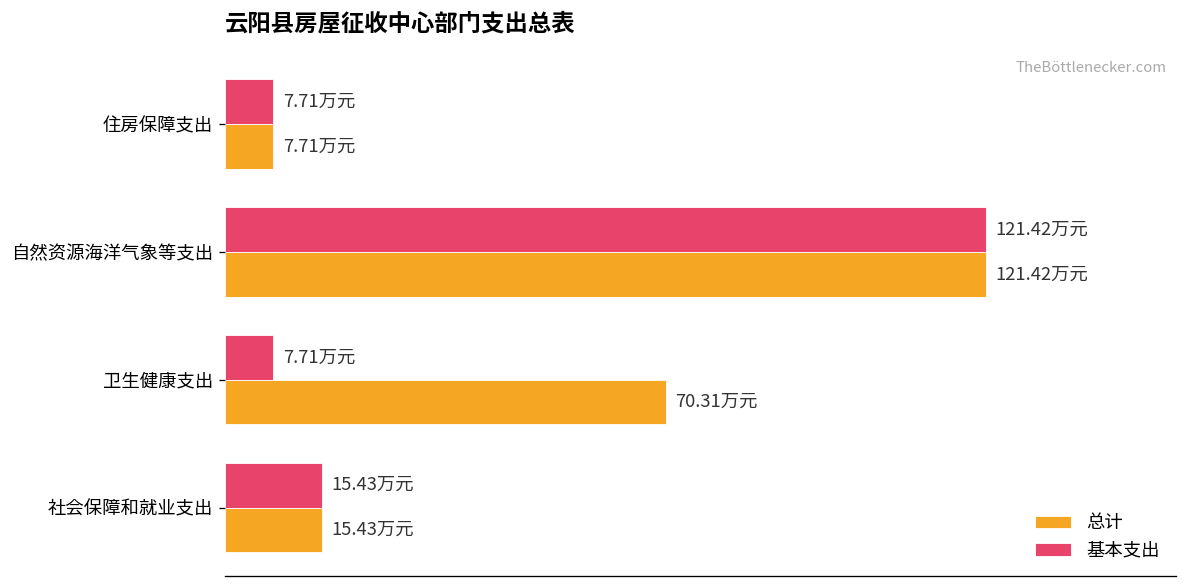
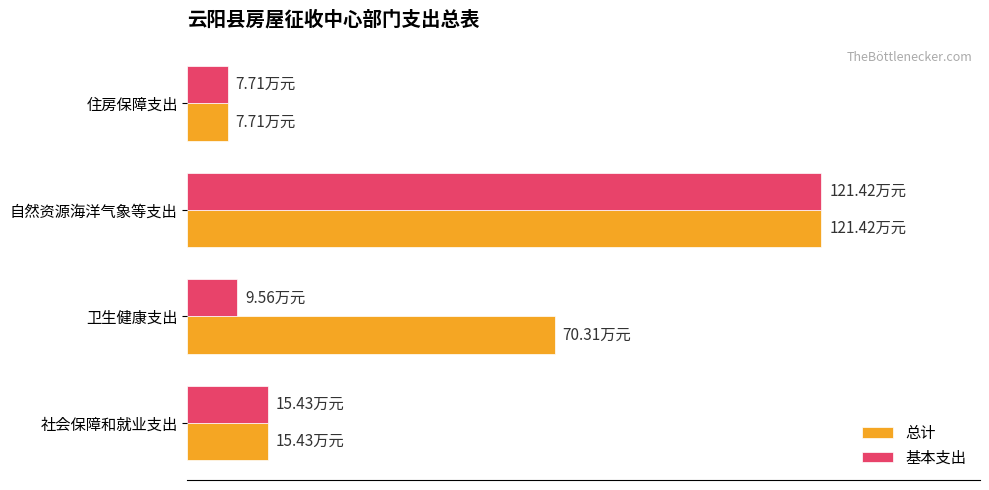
基本支出, 卫生健康支出: 7.71 -> 9.56
